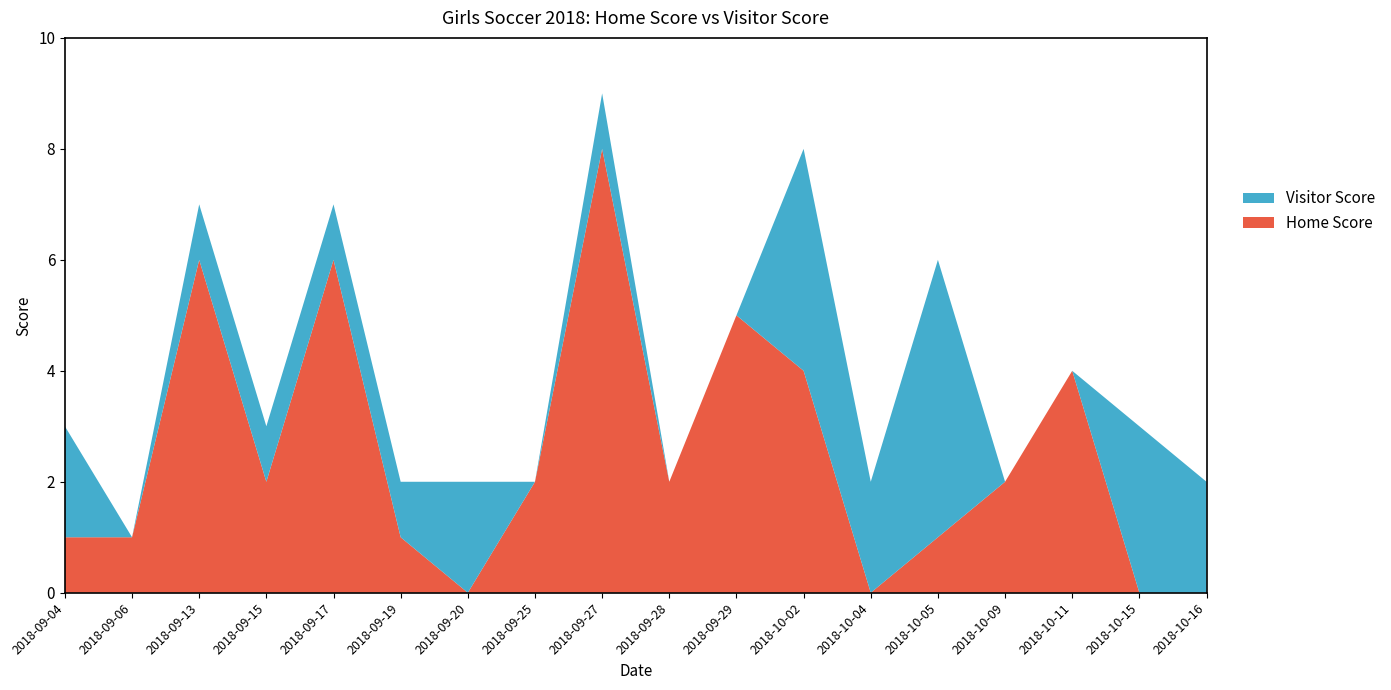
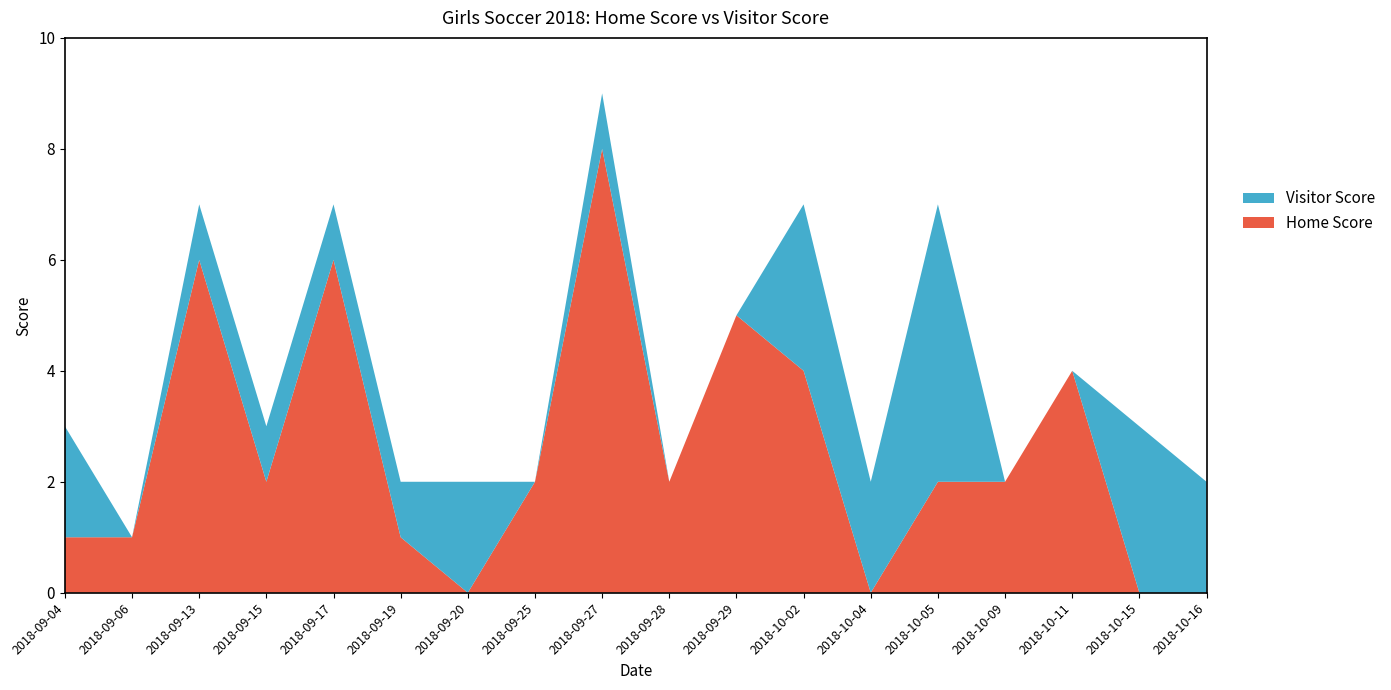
Visitor Score, 2018-10-02: 4 -> 3
Home Score, 2018-10-05: 1 -> 2
